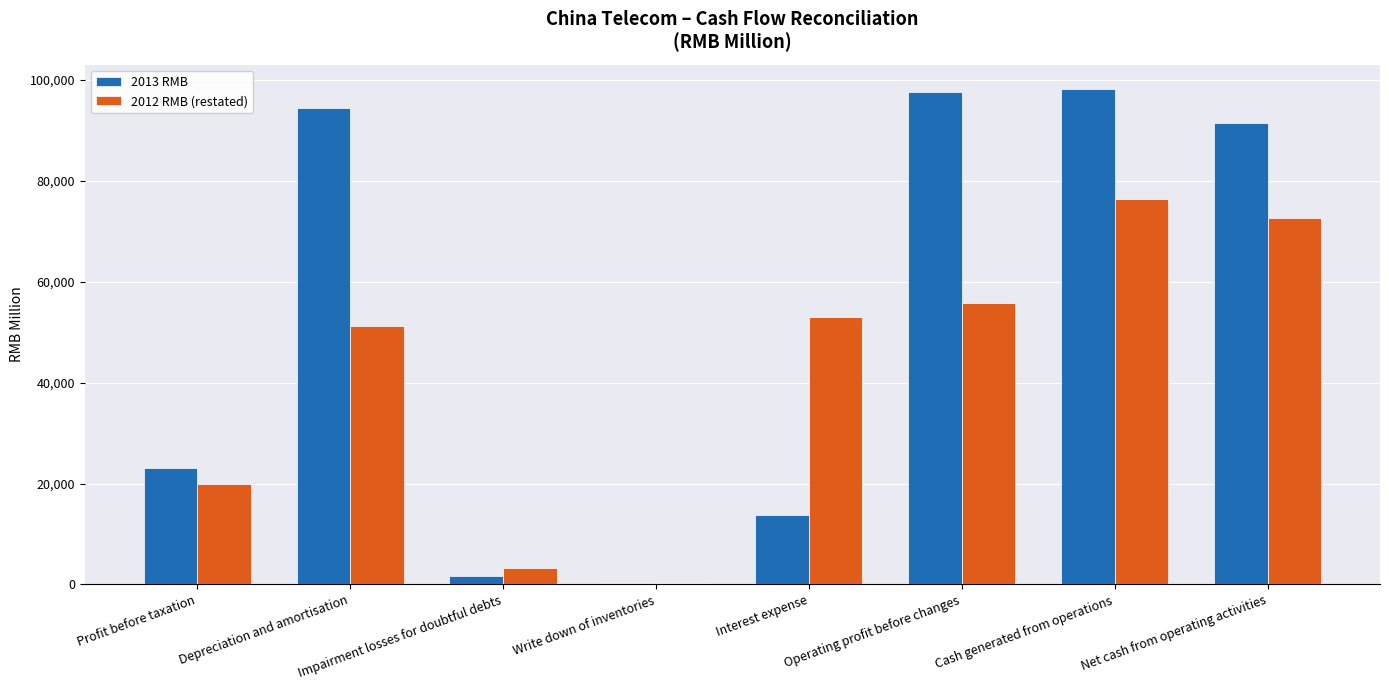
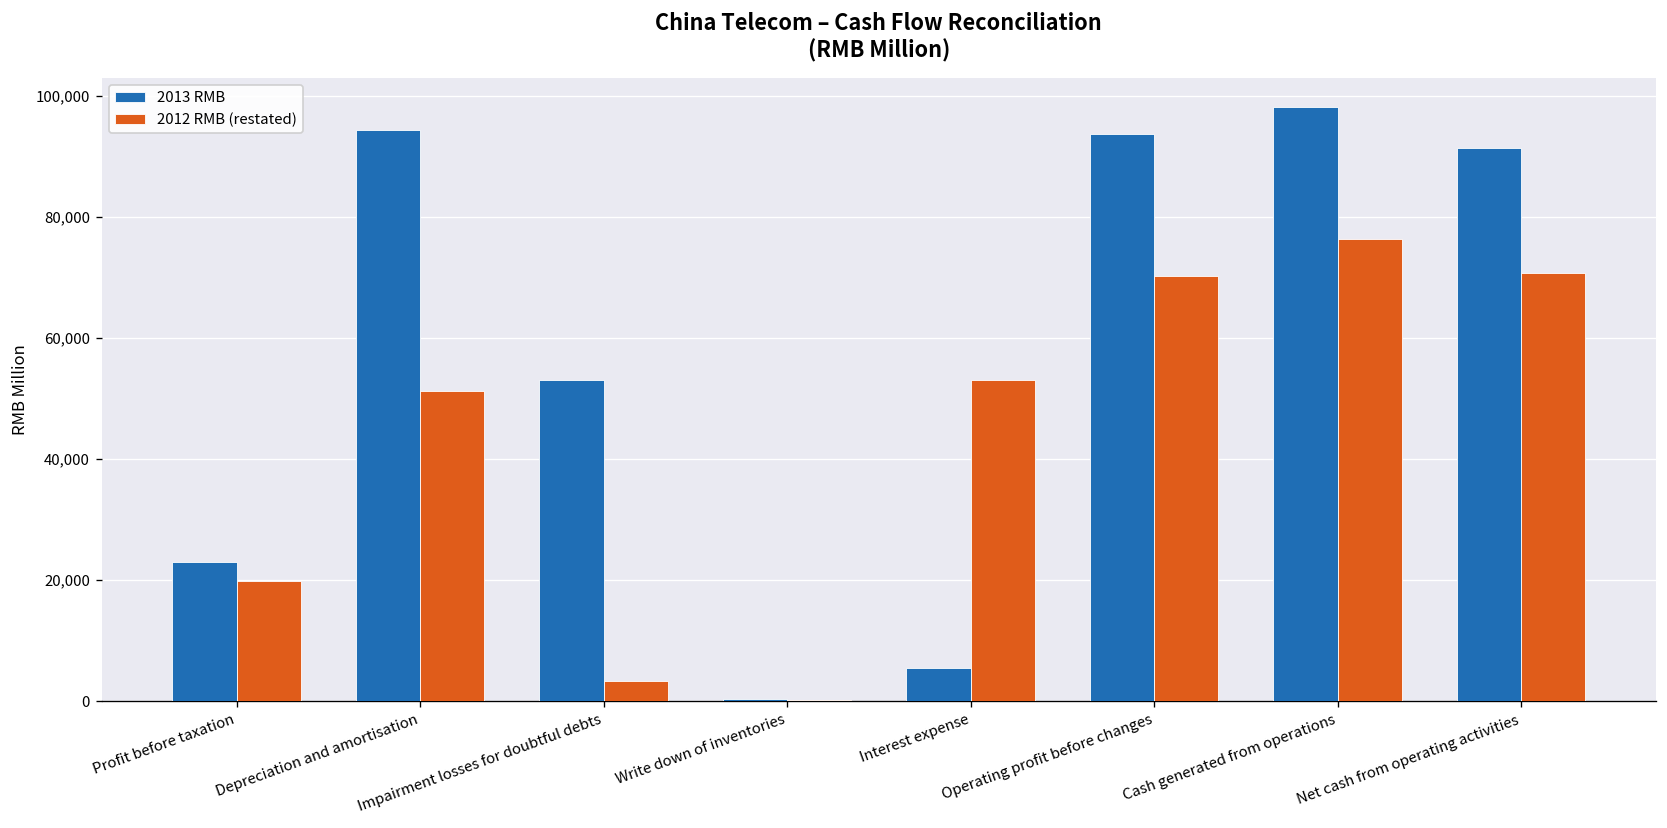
2013 RMB, Impairment losses for doubtful debts: 2,000 -> 53,000
2013 RMB, Interest expense: 14,000 -> 6,000
2013 RMB, Operating profit before changes: 98,000 -> 94,000
2012 RMB (restated), Operating profit before changes: 56,000 -> 70,000
2012 RMB (restated), Net cash from operating activities: 73,000 -> 71,000
